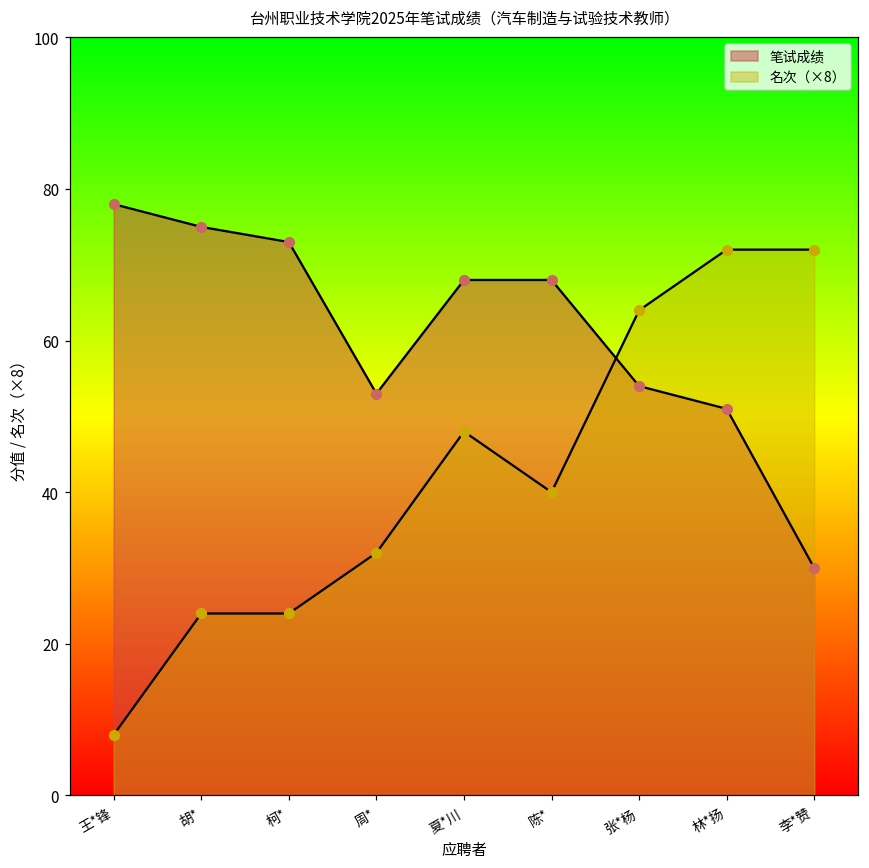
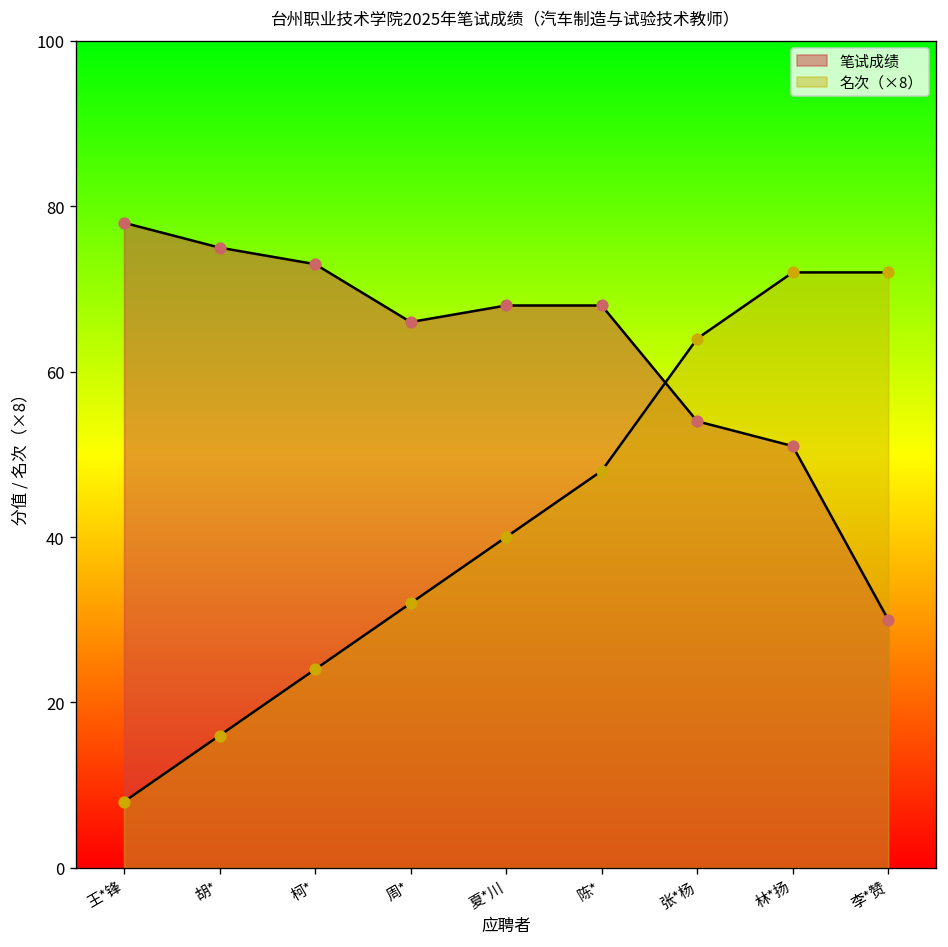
名次（×8）, 胡*: 24 -> 16
笔试成绩, 周*: 53 -> 66
名次（×8）, 夏*川: 48 -> 40
名次（×8）, 陈*: 40 -> 48
